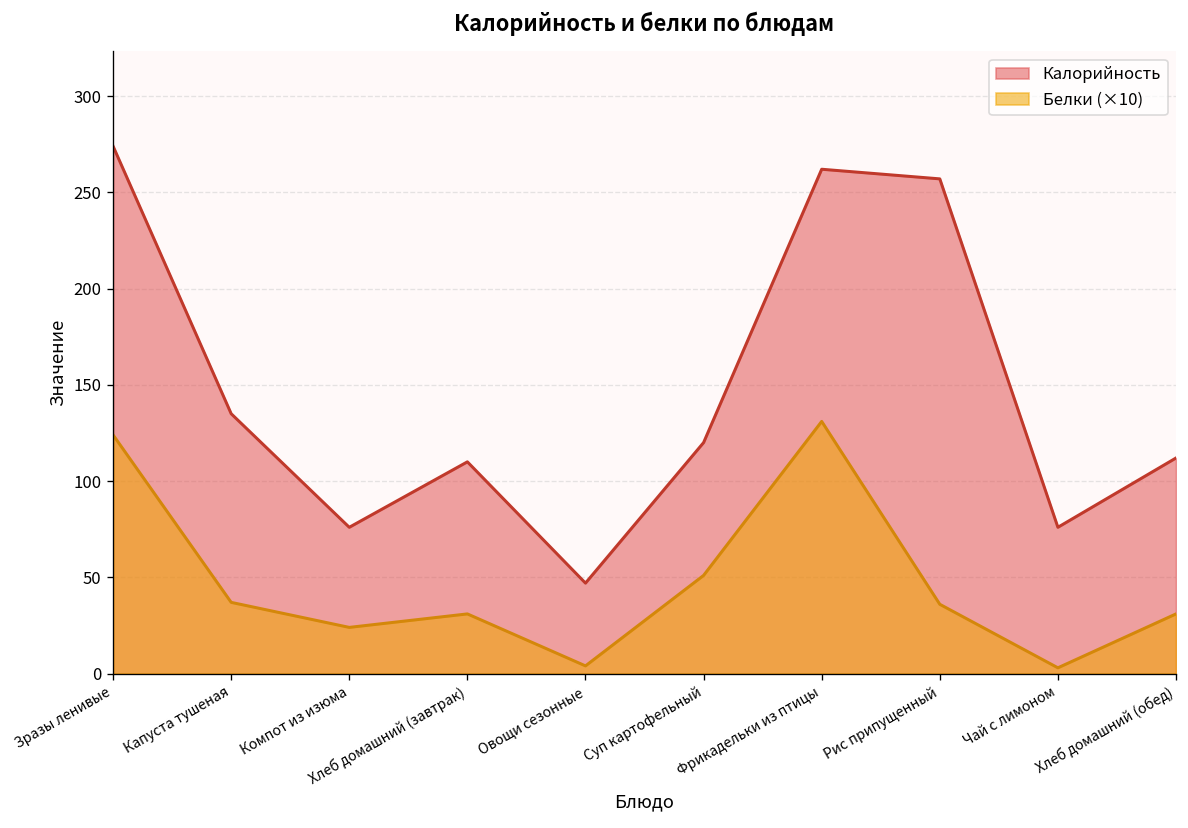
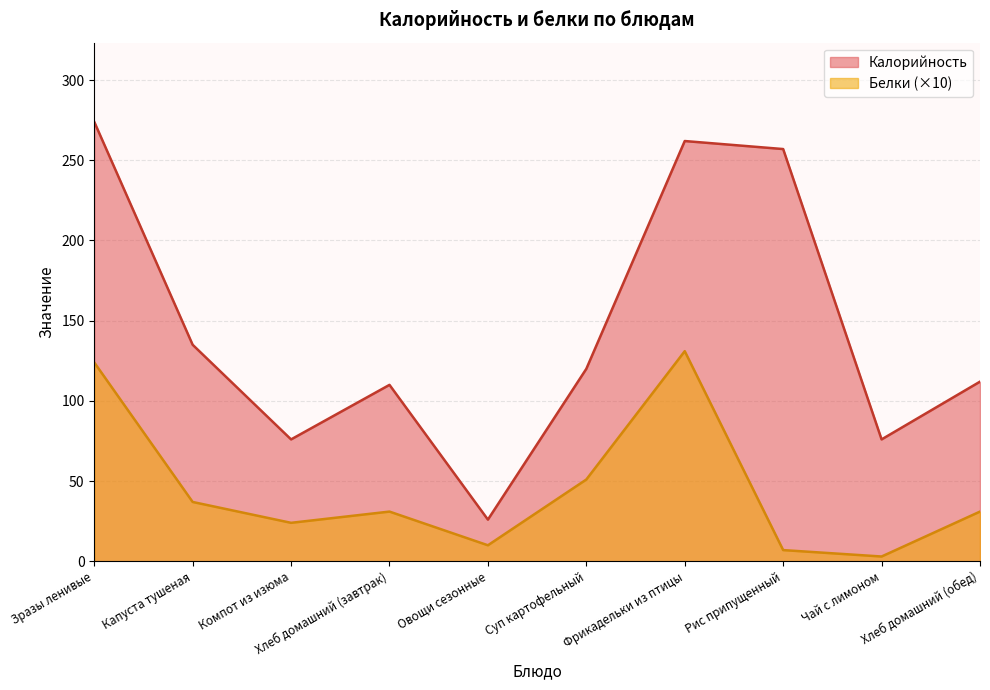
Калорийность, Овощи сезонные: 47 -> 26
Белки (×10), Овощи сезонные: 4 -> 10
Белки (×10), Рис припущенный: 36 -> 7
